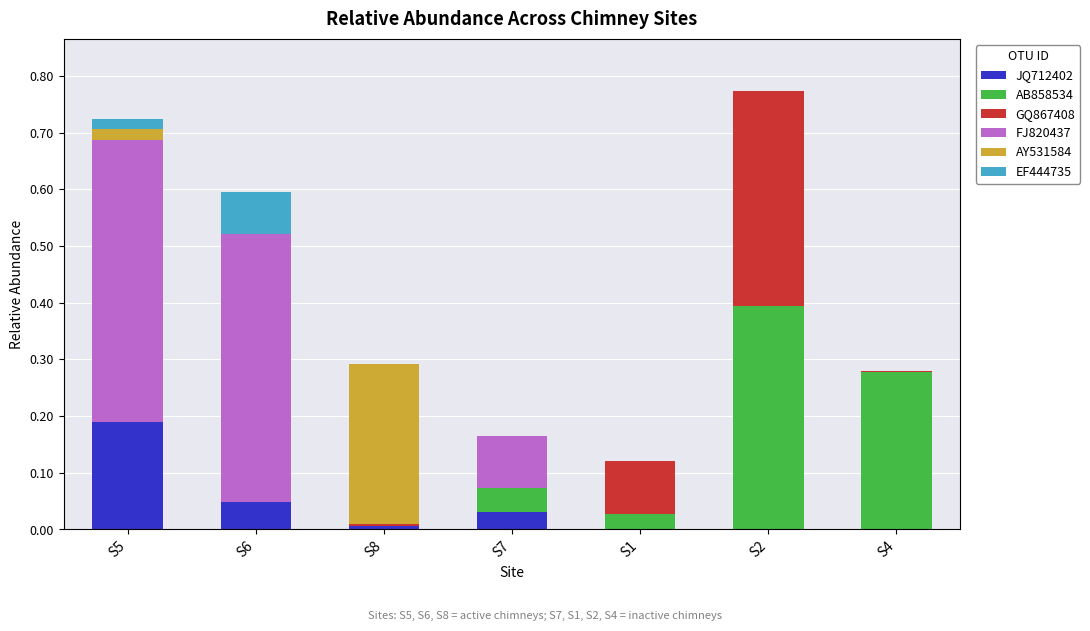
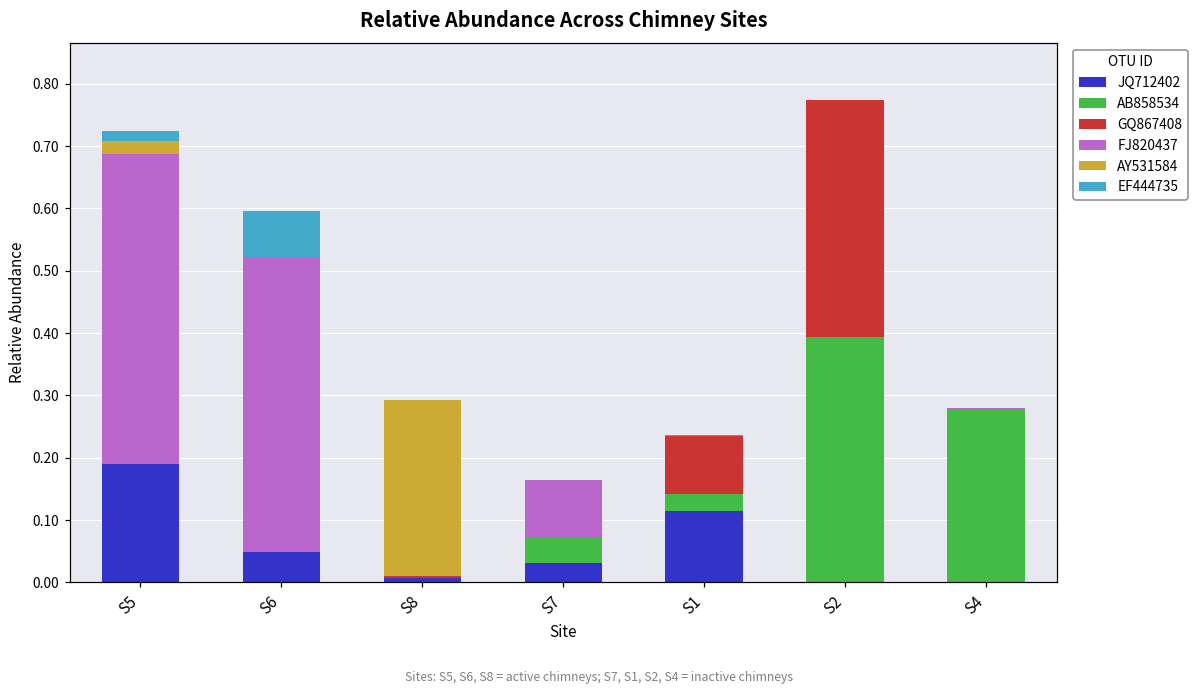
JQ712402, S1: 0.00 -> 0.11
